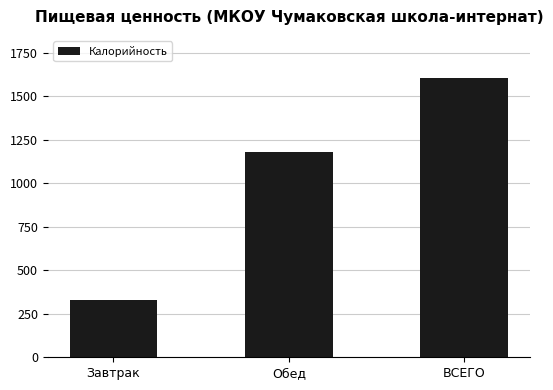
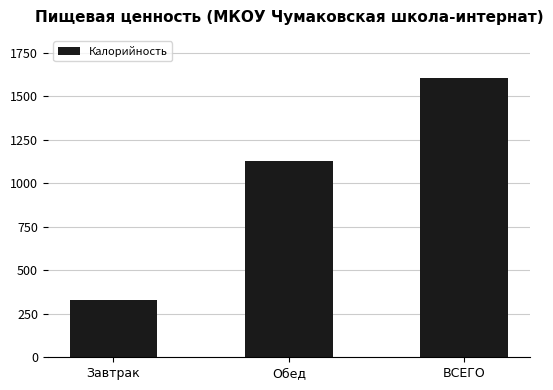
Обед: 1180 -> 1130
